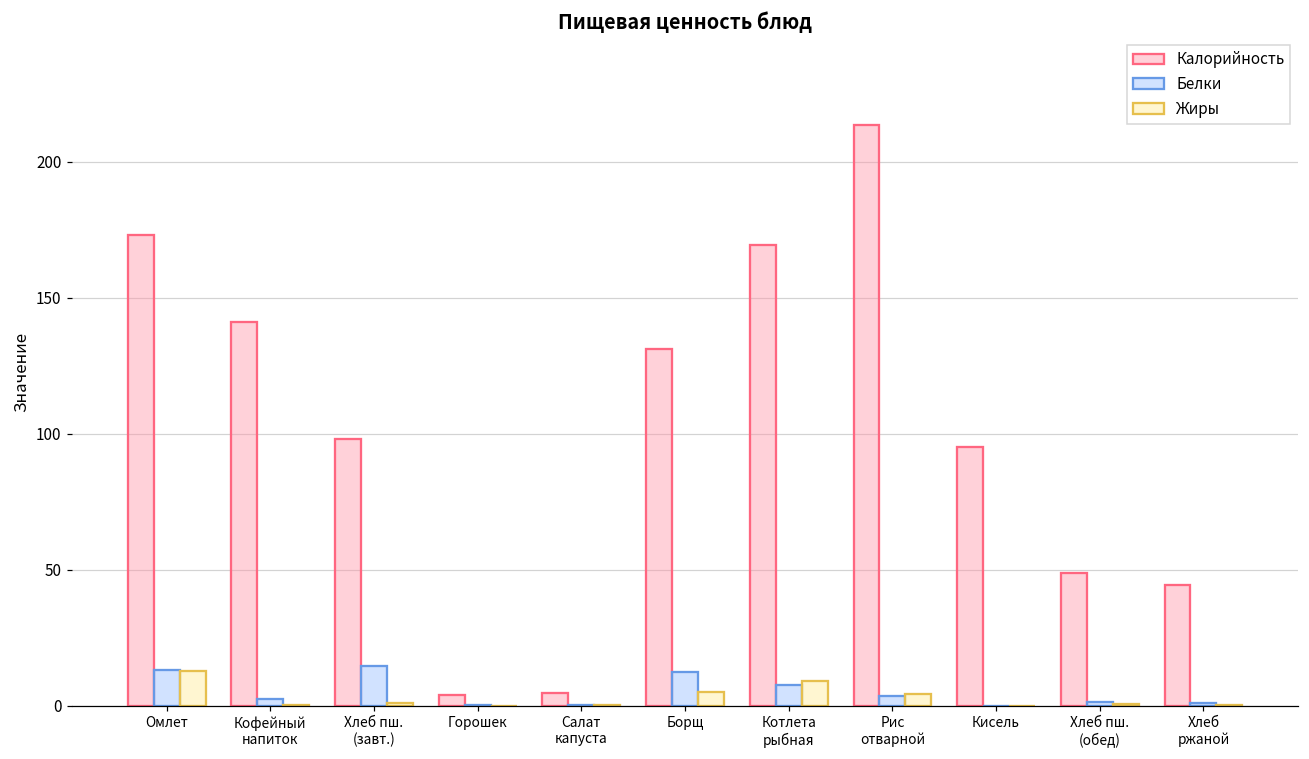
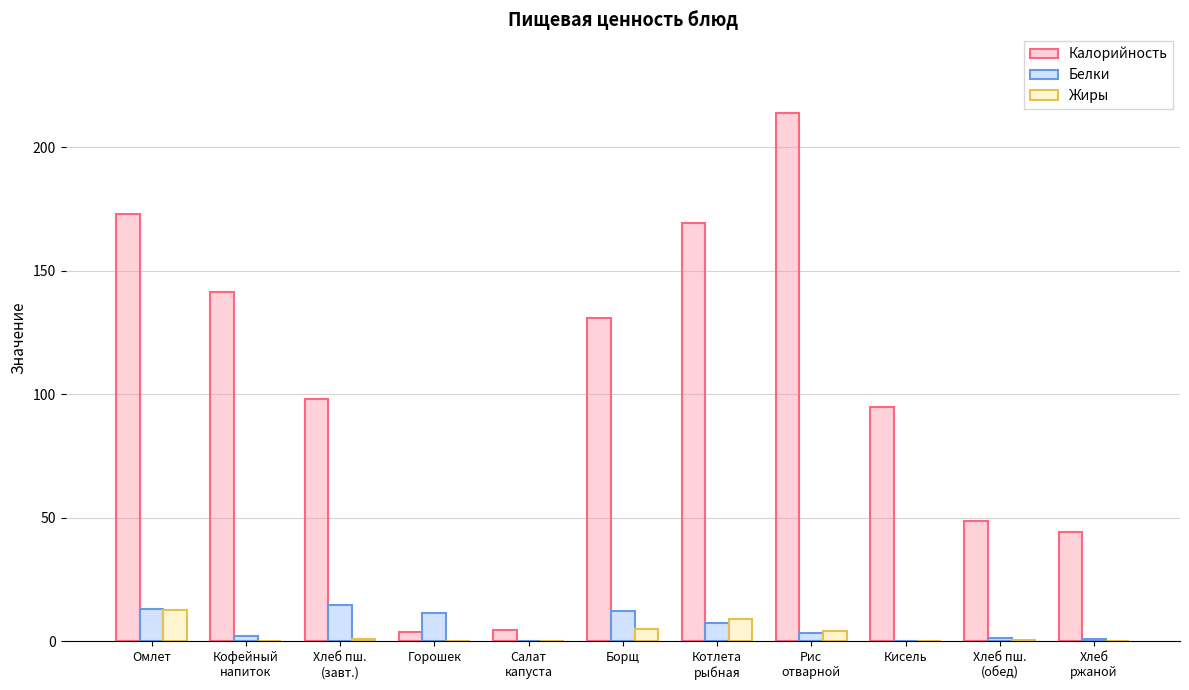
Белки, Горошек: 0 -> 11
